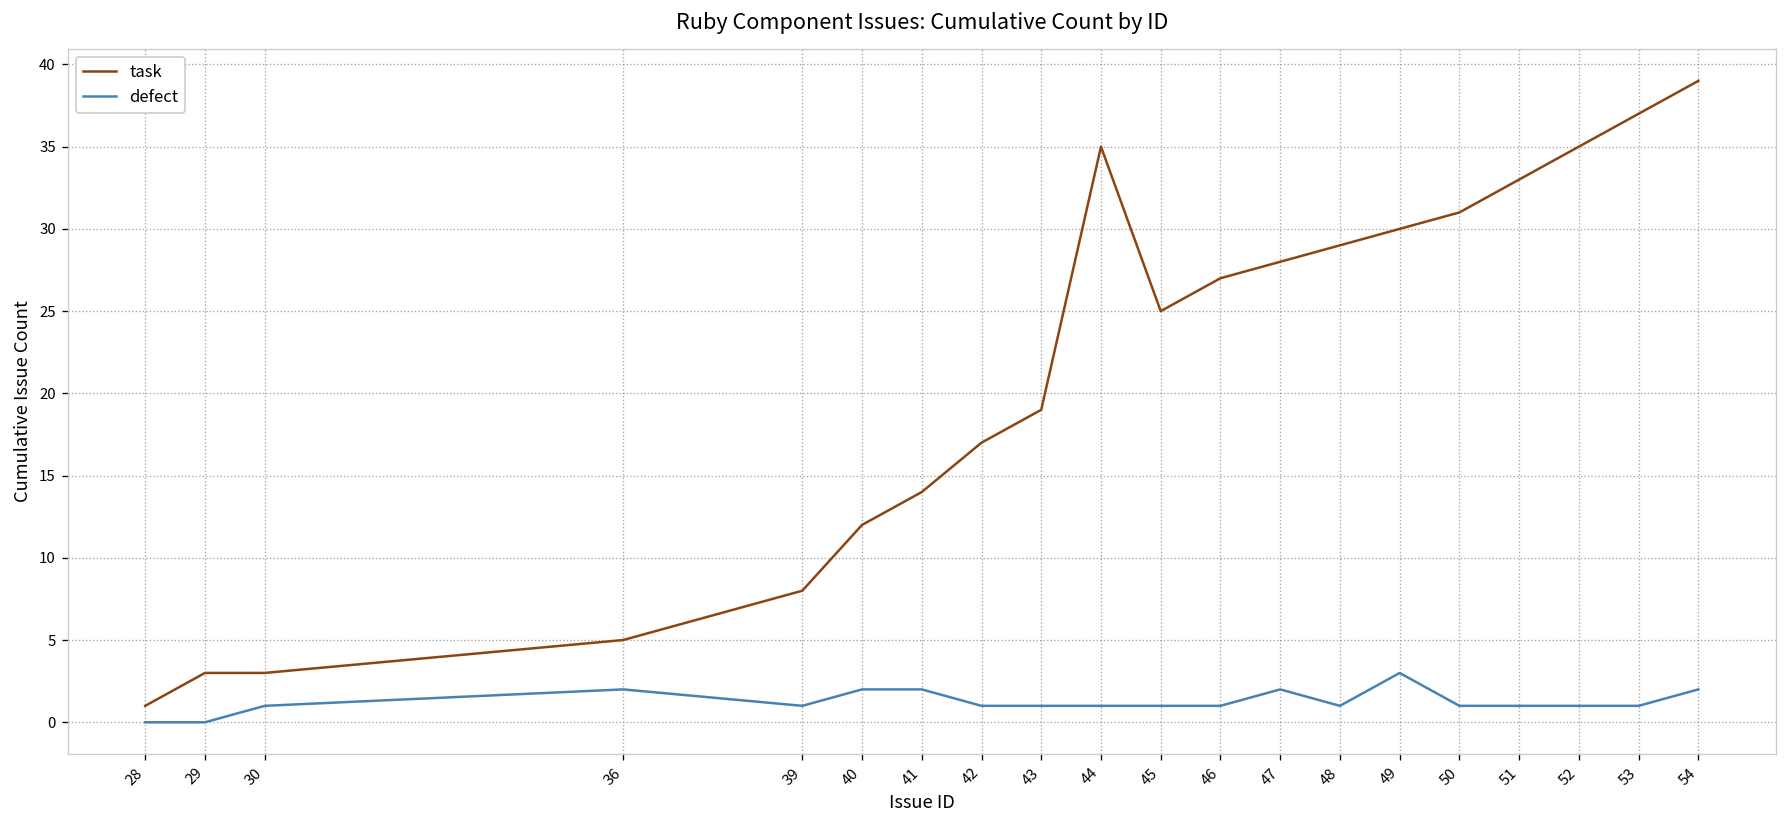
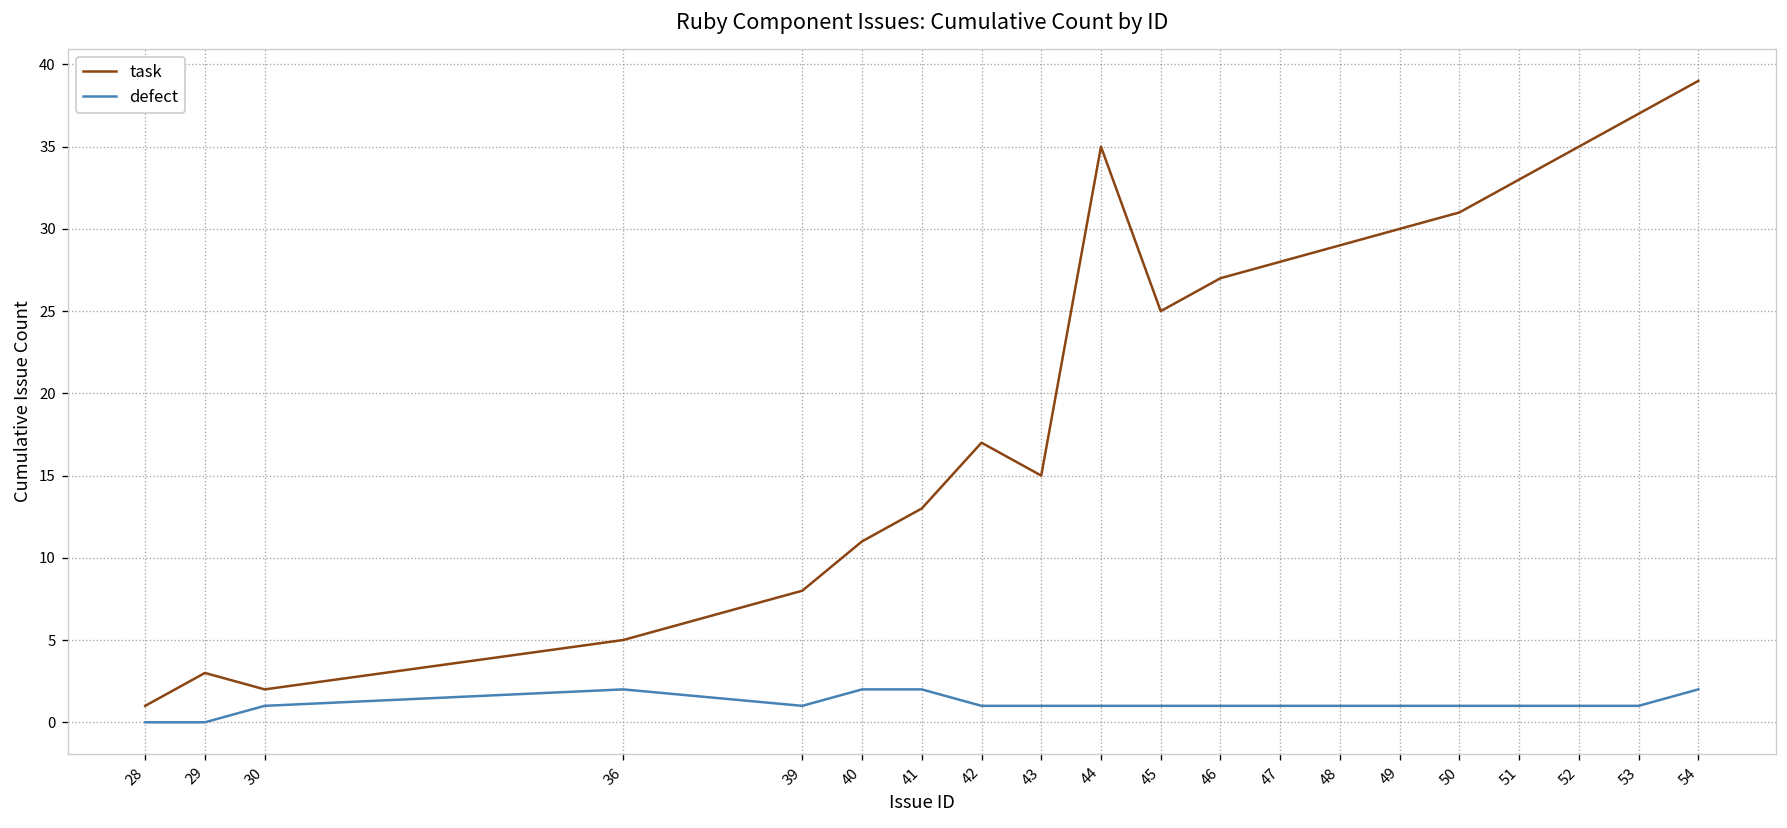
task, 30: 3 -> 2
task, 40: 12 -> 11
task, 41: 14 -> 13
task, 43: 19 -> 15
defect, 47: 2 -> 1
defect, 49: 3 -> 1
